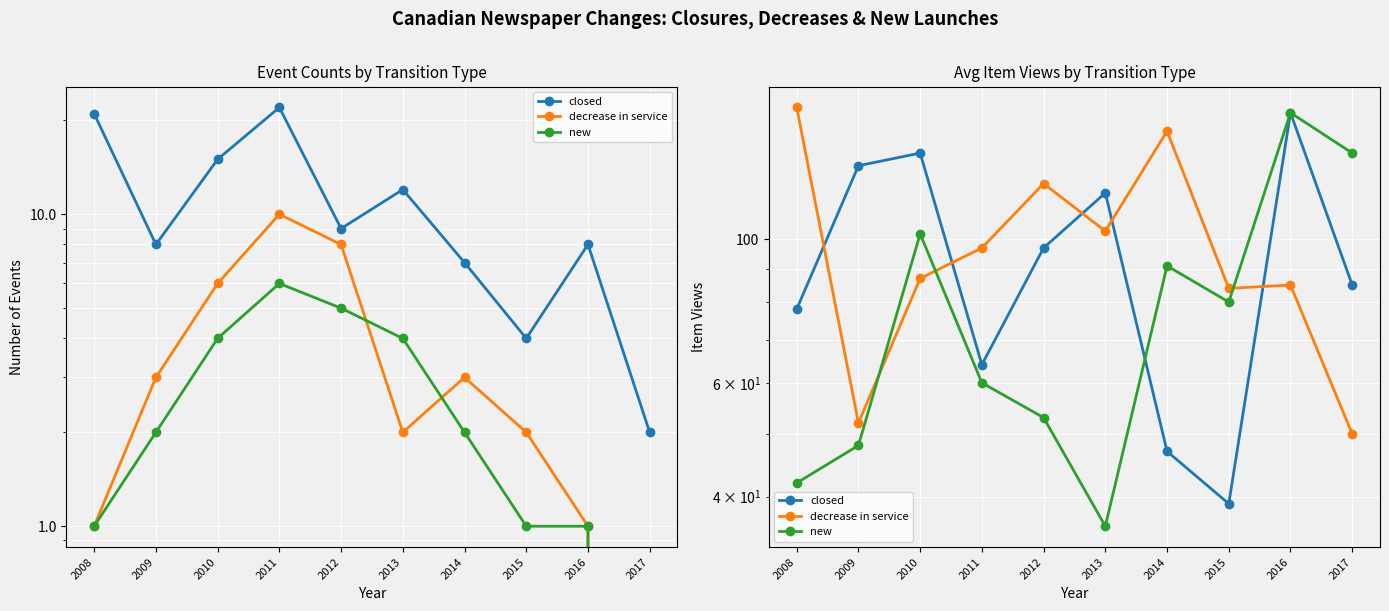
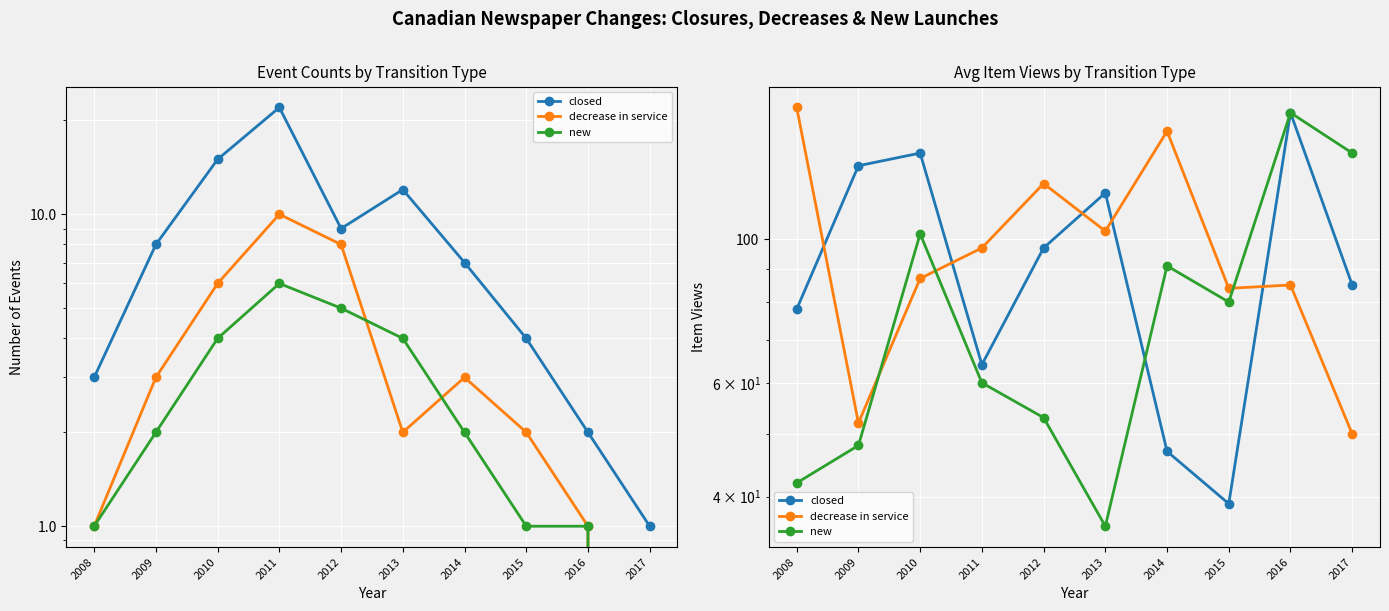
Event Counts by Transition Type, closed, 2008: 21 -> 3
Event Counts by Transition Type, closed, 2016: 8 -> 2
Event Counts by Transition Type, closed, 2017: 2 -> 1
